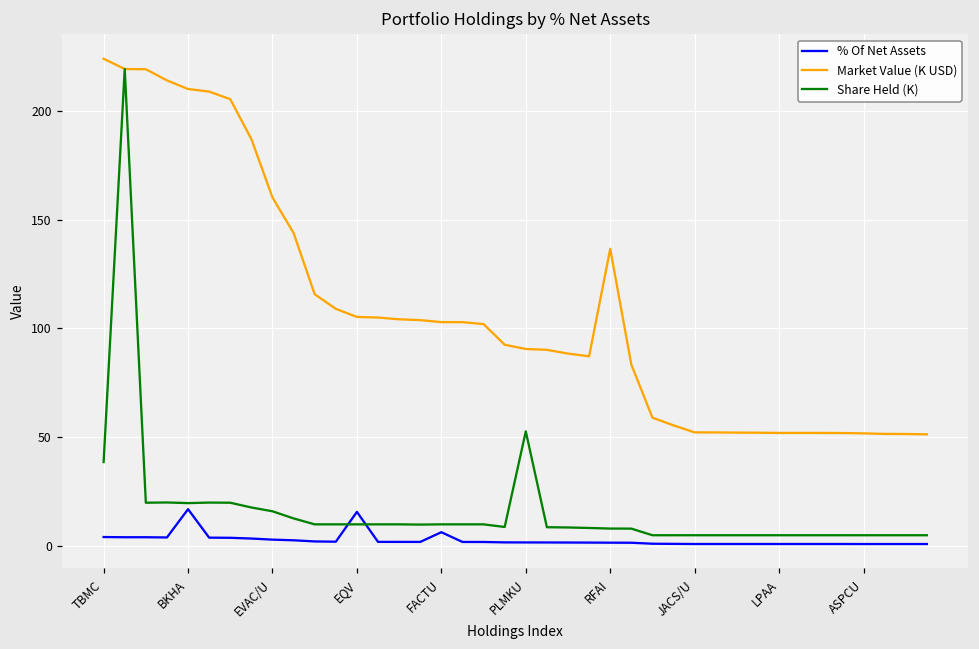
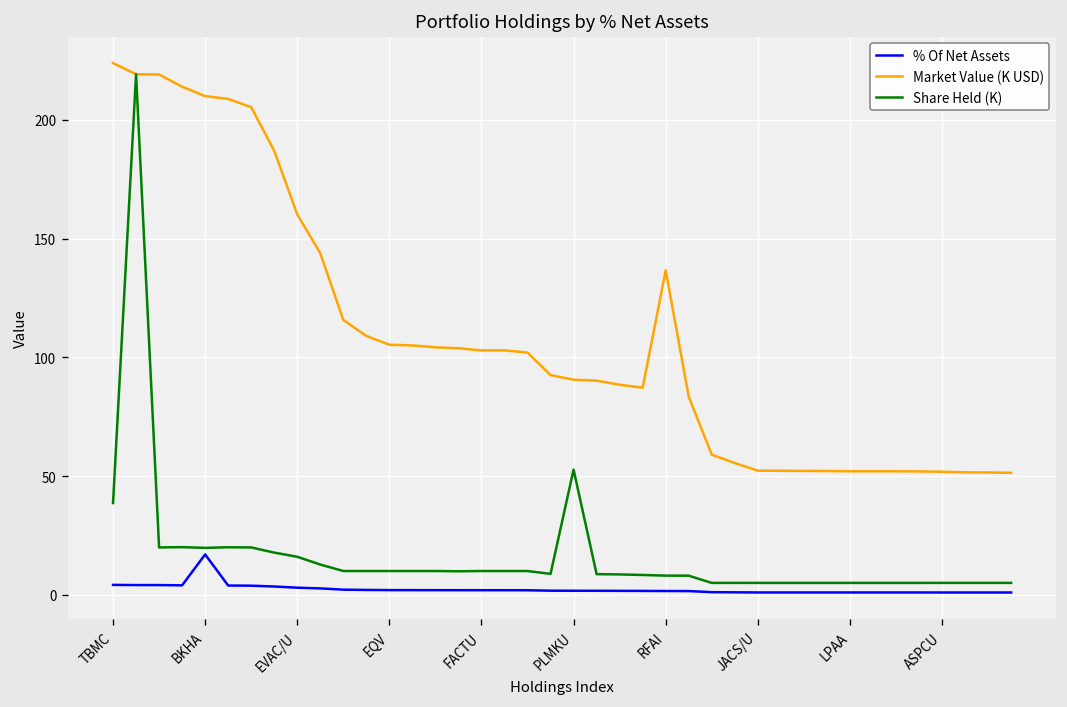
% Of Net Assets, EQV: 16 -> 2
% Of Net Assets, FACTU: 6 -> 2
